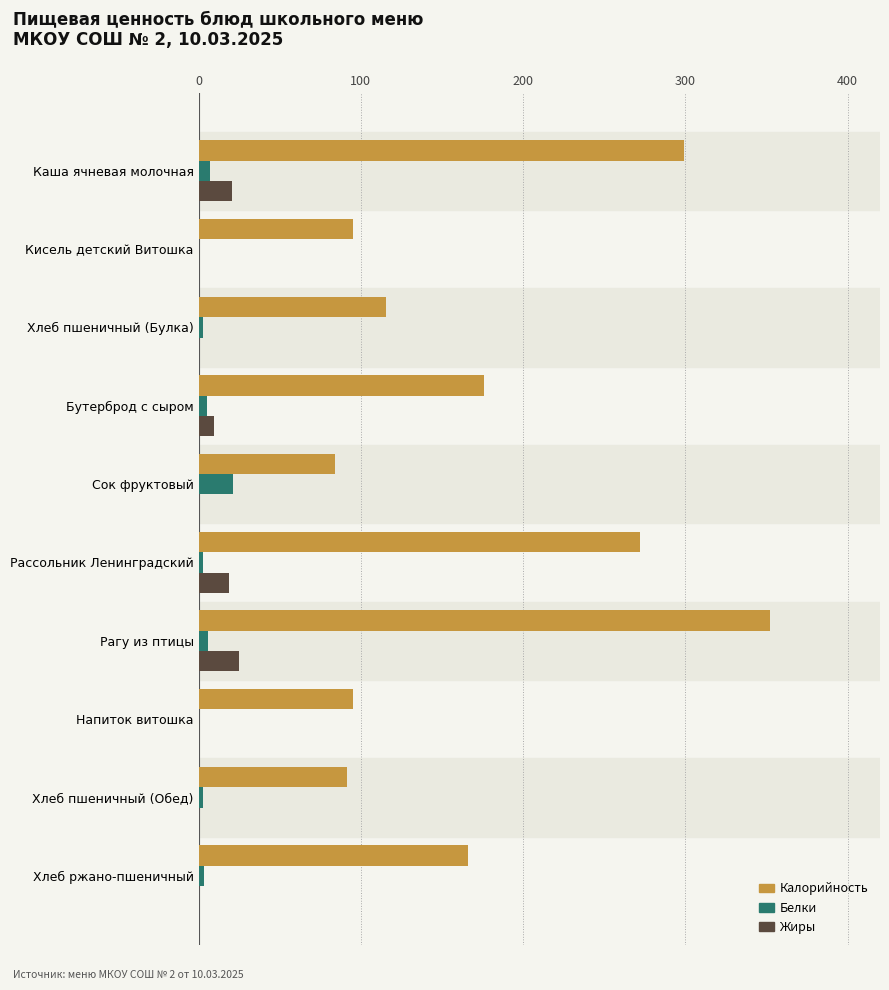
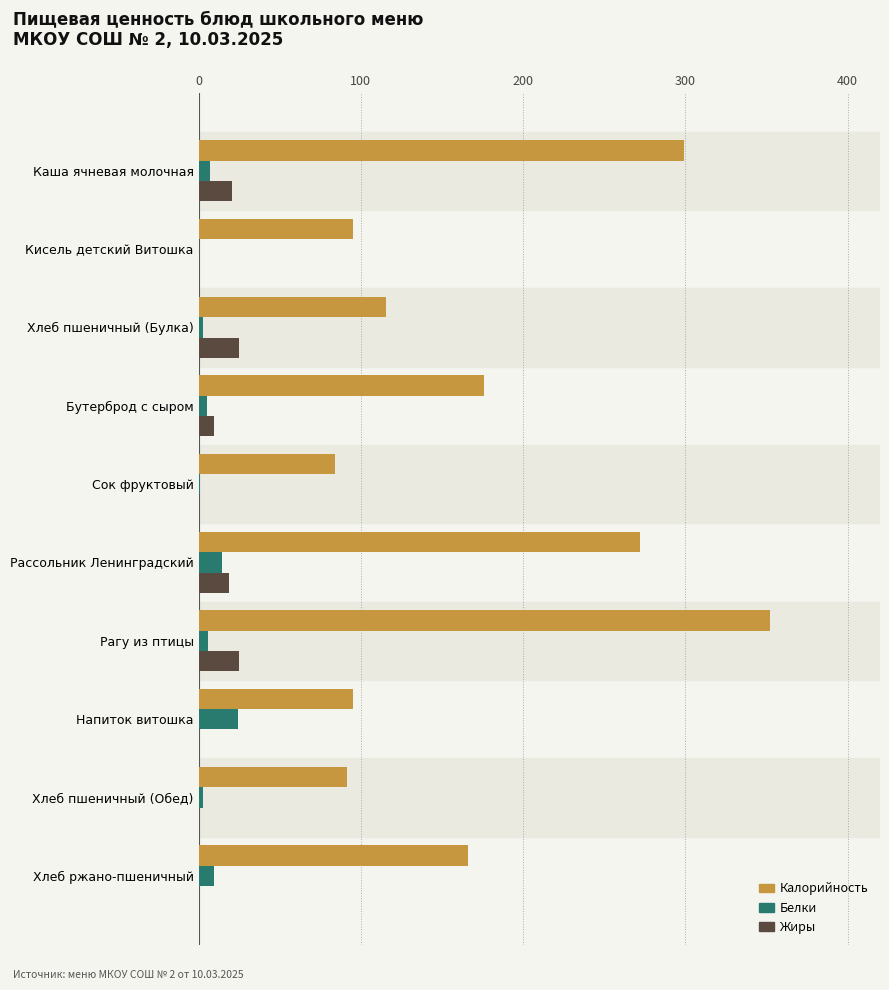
Жиры, Хлеб пшеничный (Булка): 0 -> 25
Белки, Сок фруктовый: 21 -> 1
Белки, Рассольник Ленинградский: 3 -> 15
Белки, Напиток витошка: 0 -> 24
Белки, Хлеб ржано-пшеничный: 3 -> 9
